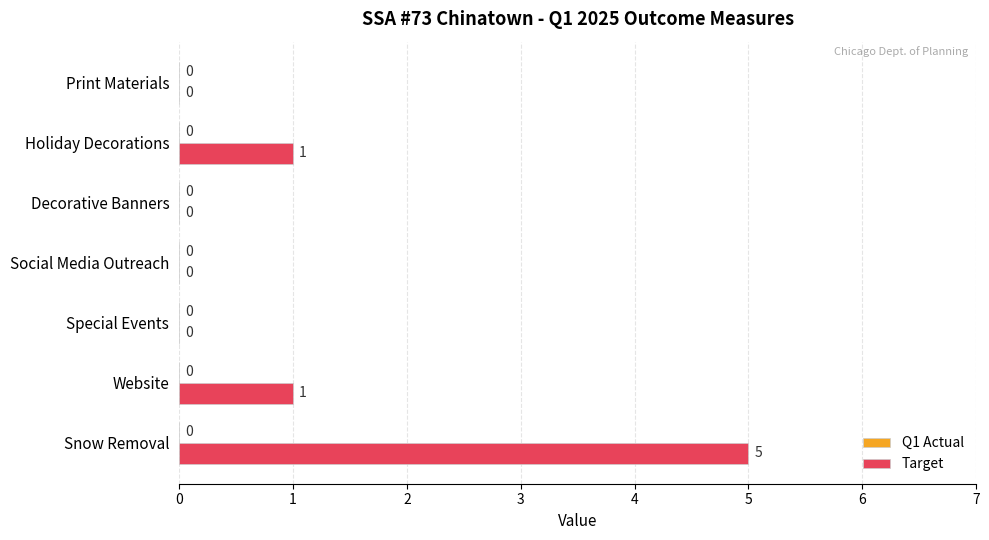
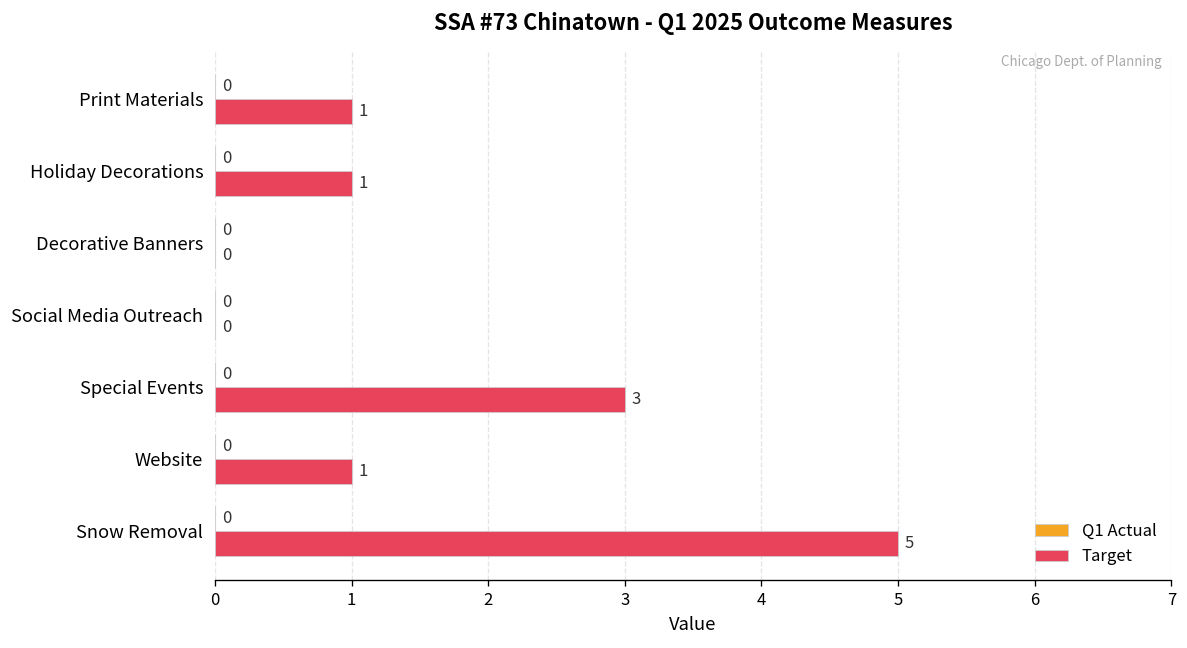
Target, Print Materials: 0 -> 1
Target, Special Events: 0 -> 3
